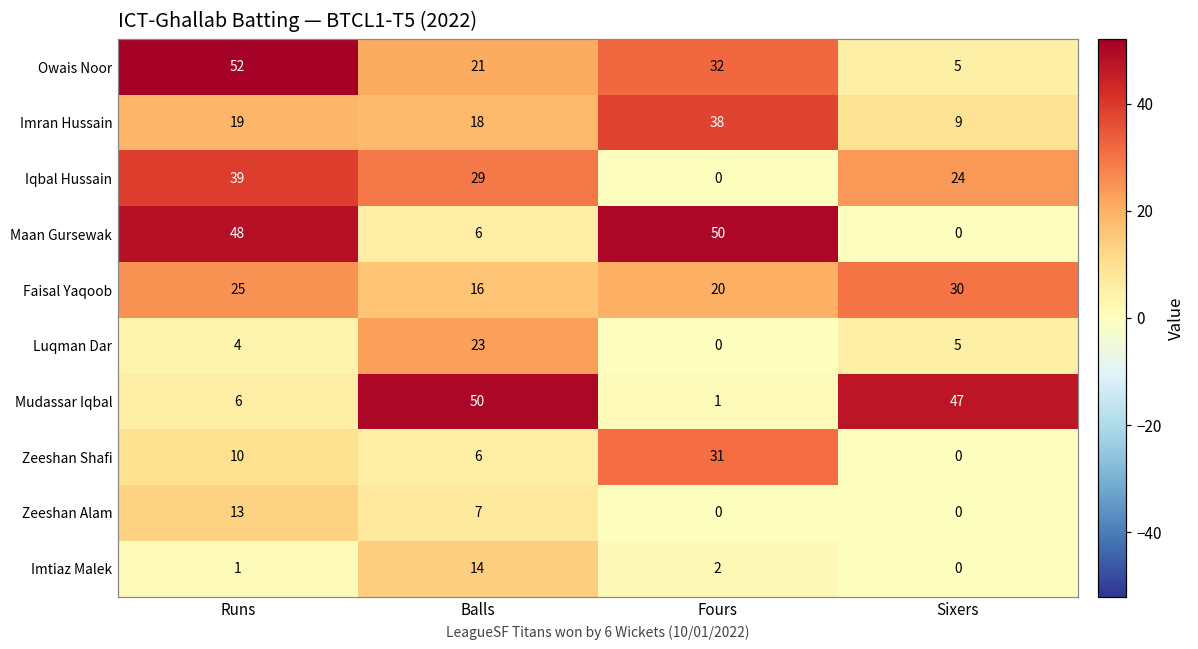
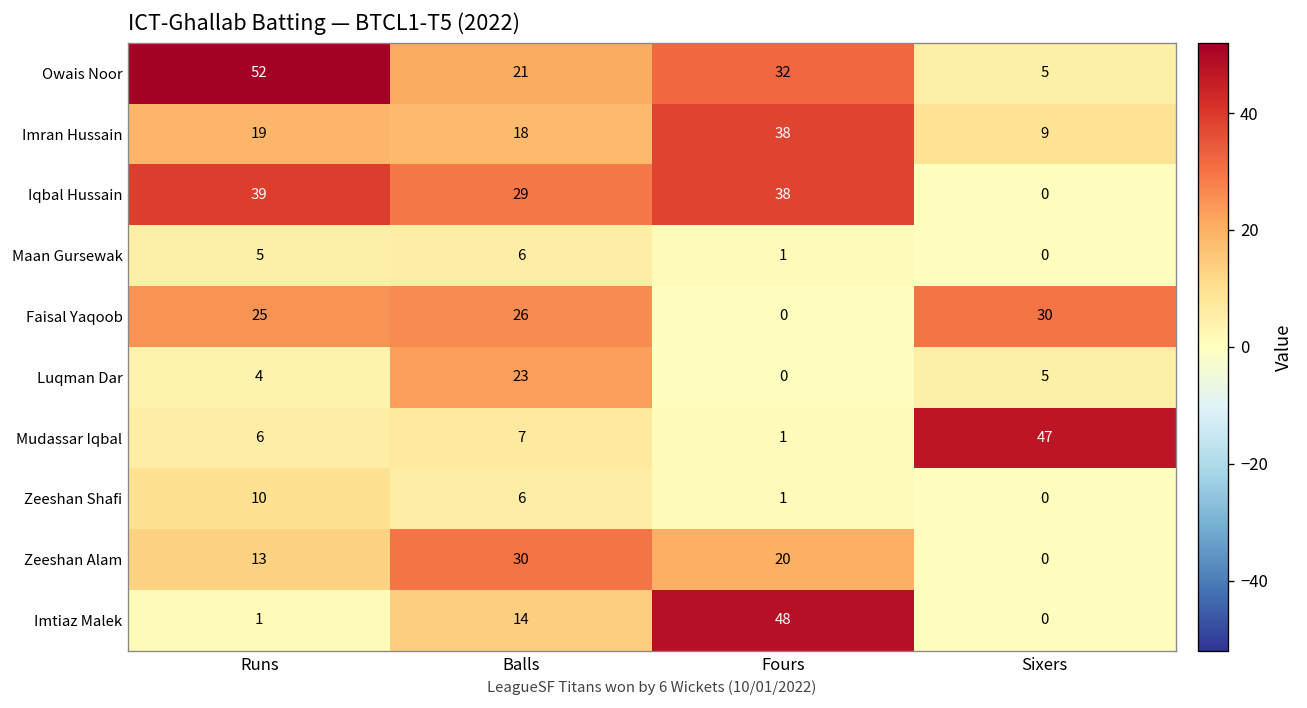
Iqbal Hussain, Fours: 0 -> 38
Iqbal Hussain, Sixers: 24 -> 0
Maan Gursewak, Runs: 48 -> 5
Maan Gursewak, Fours: 50 -> 1
Faisal Yaqoob, Balls: 16 -> 26
Faisal Yaqoob, Fours: 20 -> 0
Mudassar Iqbal, Balls: 50 -> 7
Zeeshan Shafi, Fours: 31 -> 1
Zeeshan Alam, Balls: 7 -> 30
Zeeshan Alam, Fours: 0 -> 20
Imtiaz Malek, Fours: 2 -> 48
